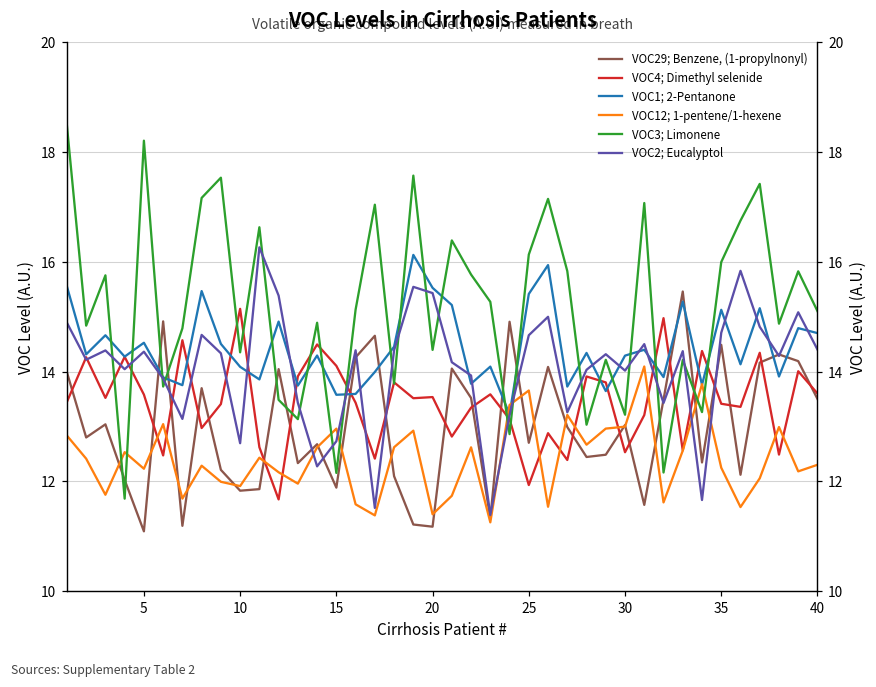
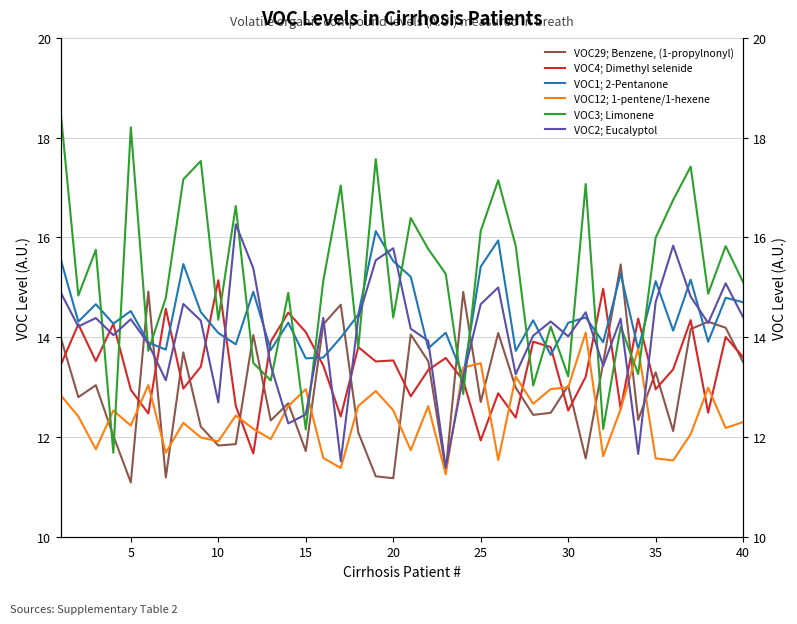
VOC4; Dimethyl selenide, 5: 13.6 -> 12.9
VOC29; Benzene, (1-propylnonyl), 15: 11.9 -> 11.7
VOC2; Eucalyptol, 15: 12.7 -> 12.5
VOC12; 1-pentene/1-hexene, 20: 11.4 -> 12.5
VOC2; Eucalyptol, 20: 15.4 -> 15.8
VOC12; 1-pentene/1-hexene, 25: 13.7 -> 13.5
VOC29; Benzene, (1-propylnonyl), 35: 14.5 -> 13.3
VOC4; Dimethyl selenide, 35: 13.4 -> 13.0
VOC12; 1-pentene/1-hexene, 35: 12.2 -> 11.6
